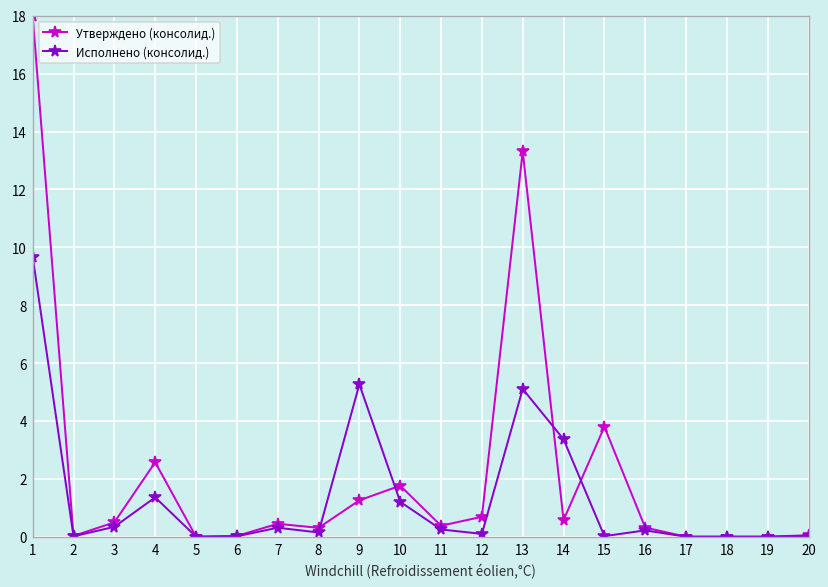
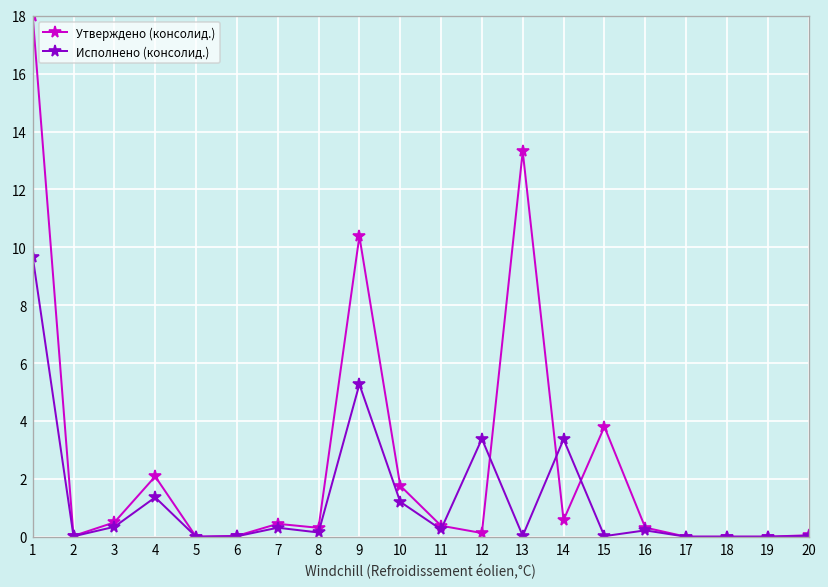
Утверждено (консолид.), 4: 2.6 -> 2.1
Утверждено (консолид.), 9: 1.3 -> 10.4
Утверждено (консолид.), 12: 0.7 -> 0.1
Исполнено (консолид.), 12: 0.1 -> 3.4
Исполнено (консолид.), 13: 5.1 -> 0.0
